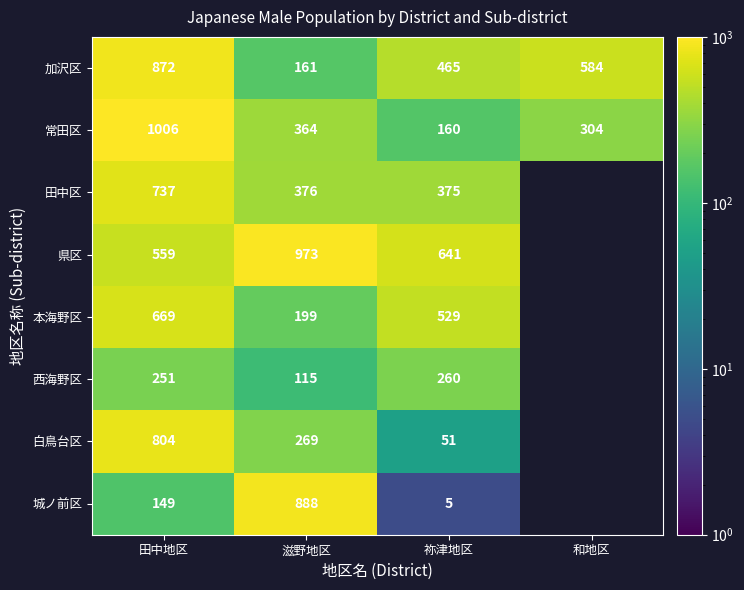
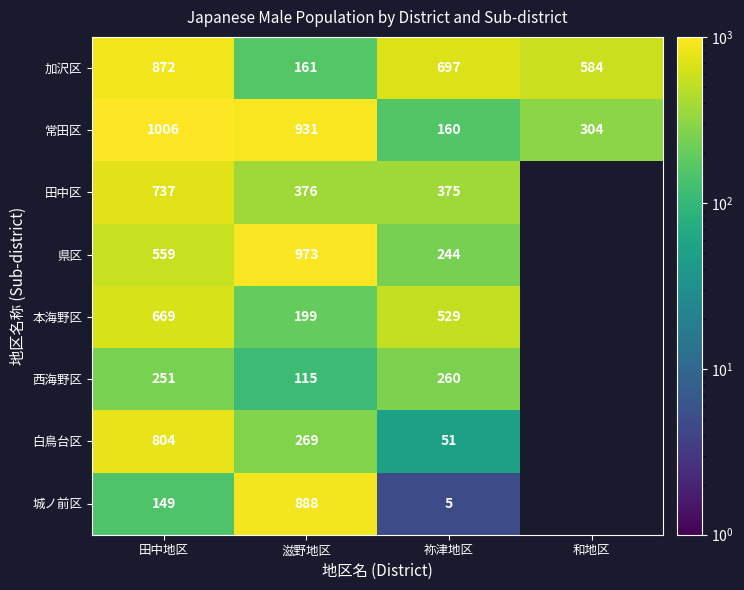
加沢区, 祢津地区: 465 -> 697
常田区, 滋野地区: 364 -> 931
県区, 祢津地区: 641 -> 244
